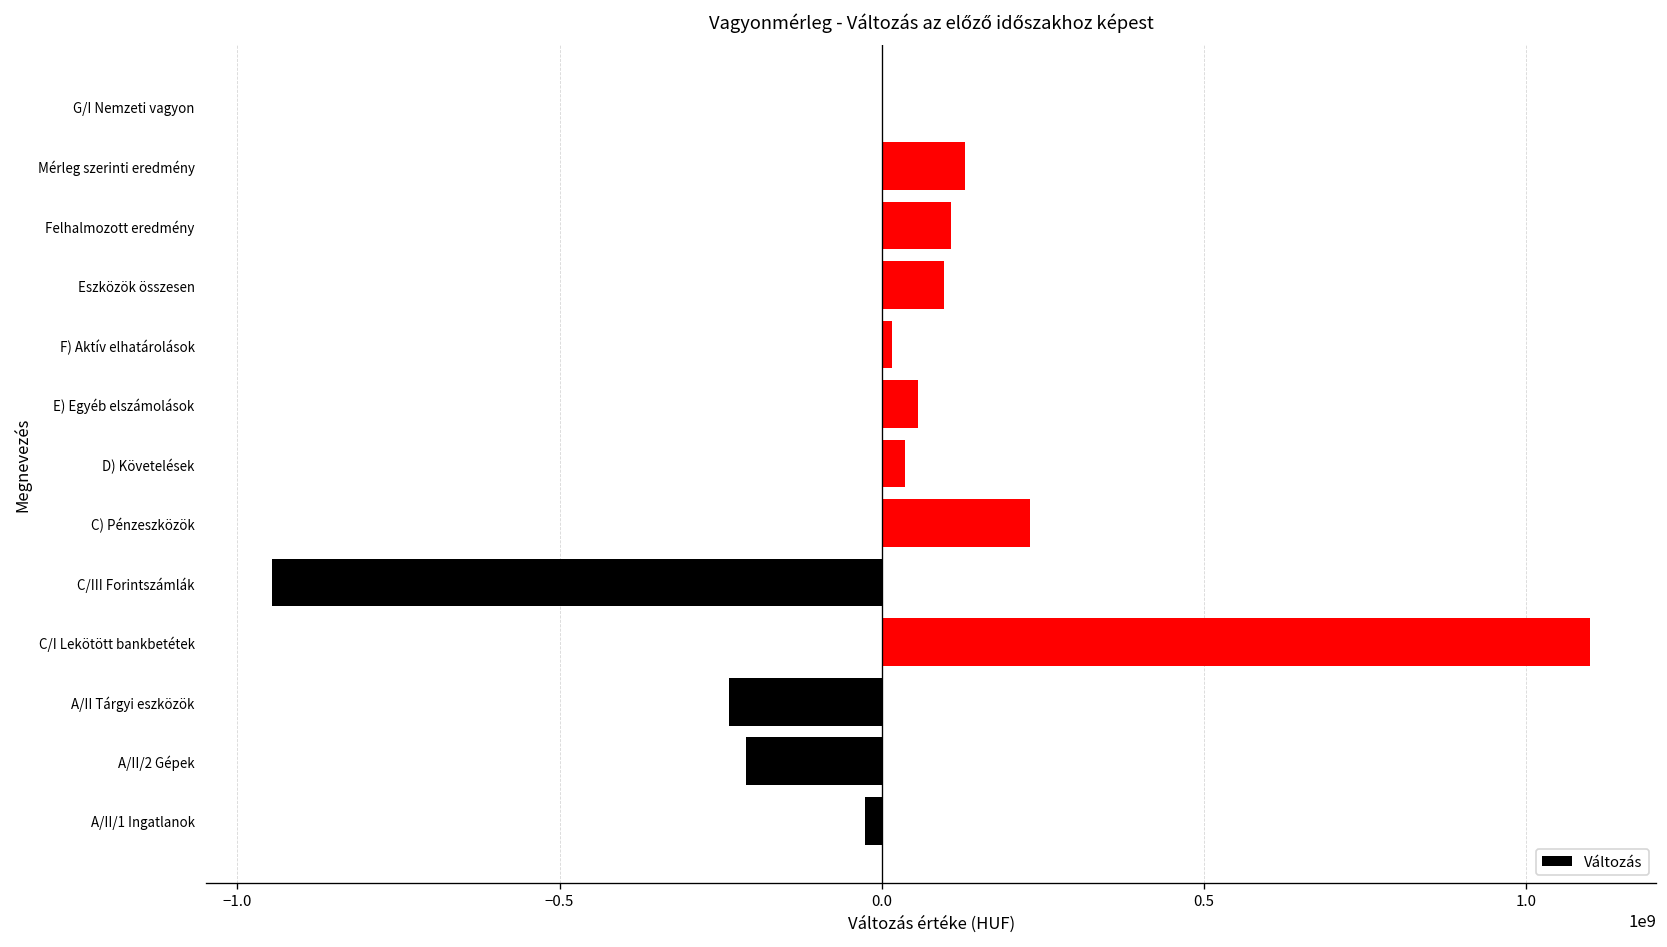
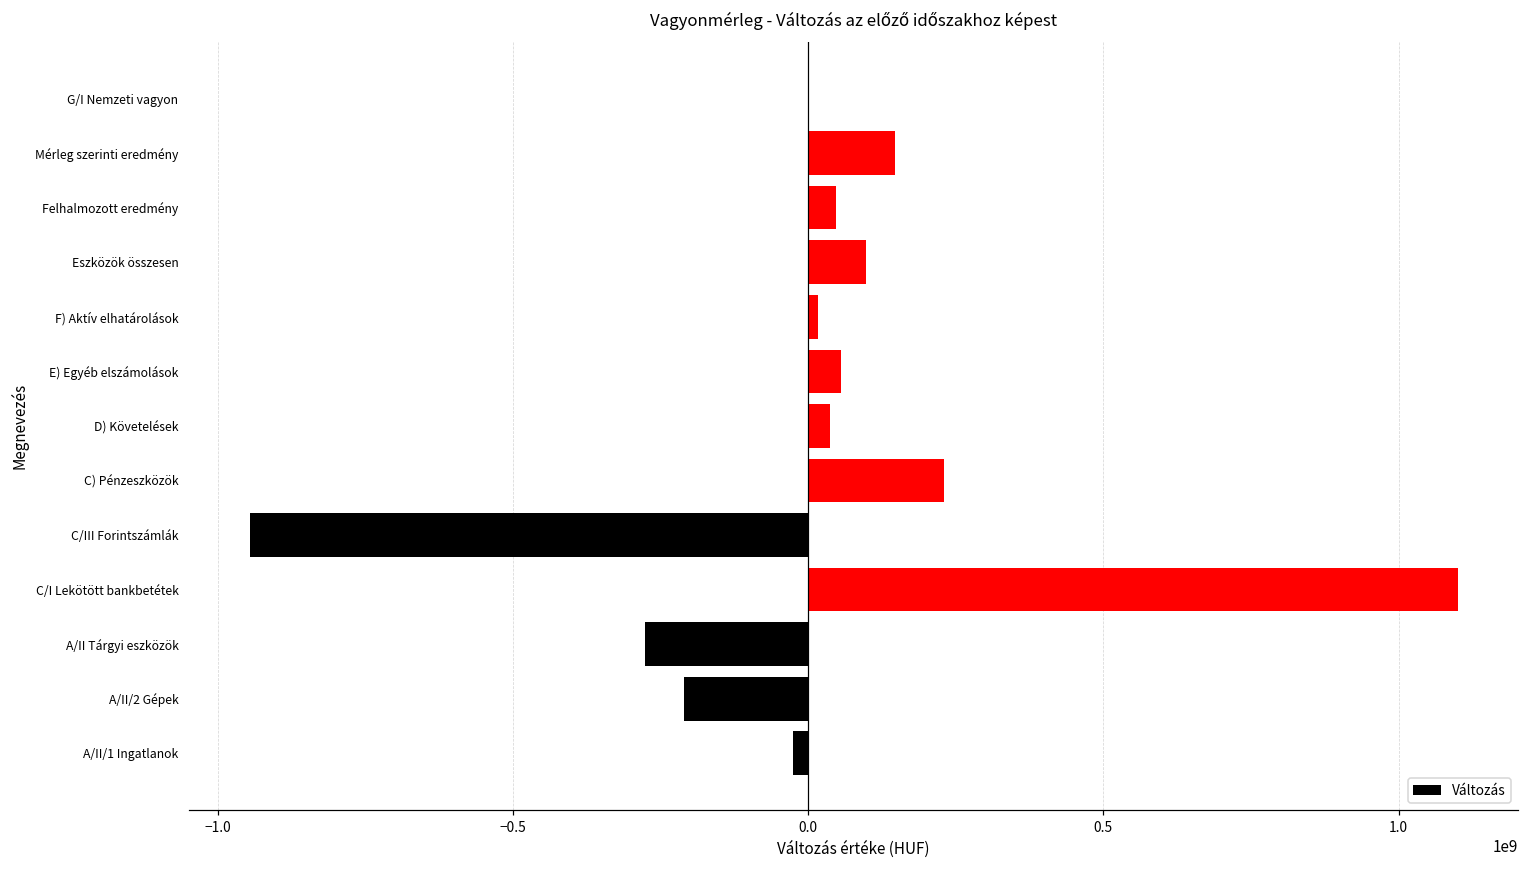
Mérleg szerinti eredmény: 130000000 -> 150000000
Felhalmozott eredmény: 110000000 -> 50000000
A/II Tárgyi eszközök: -240000000 -> -280000000
